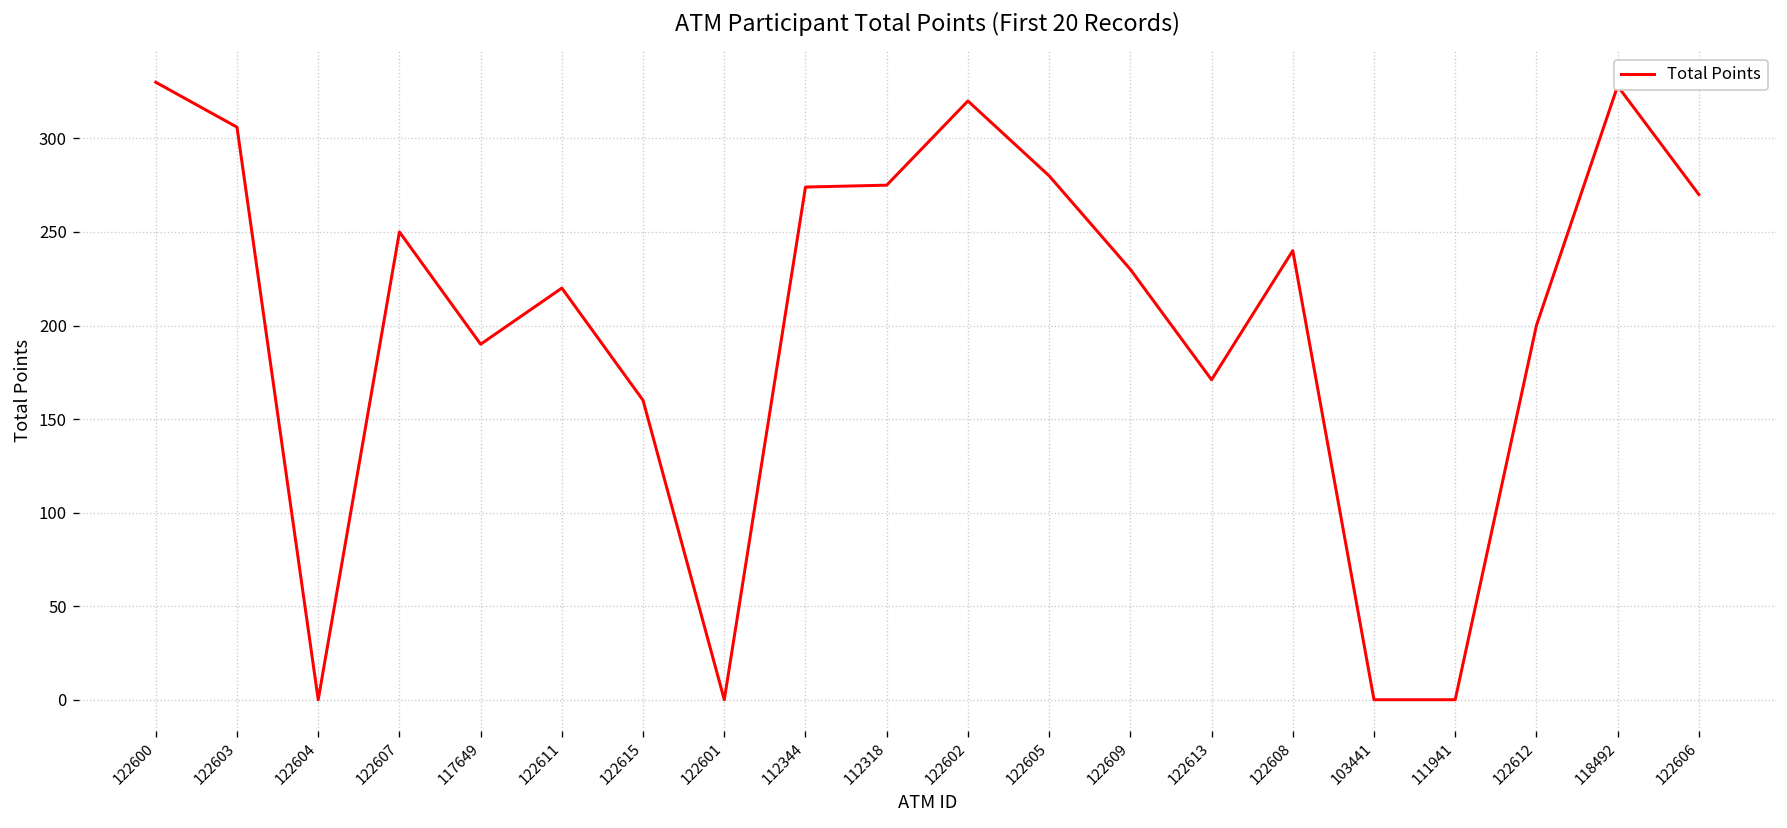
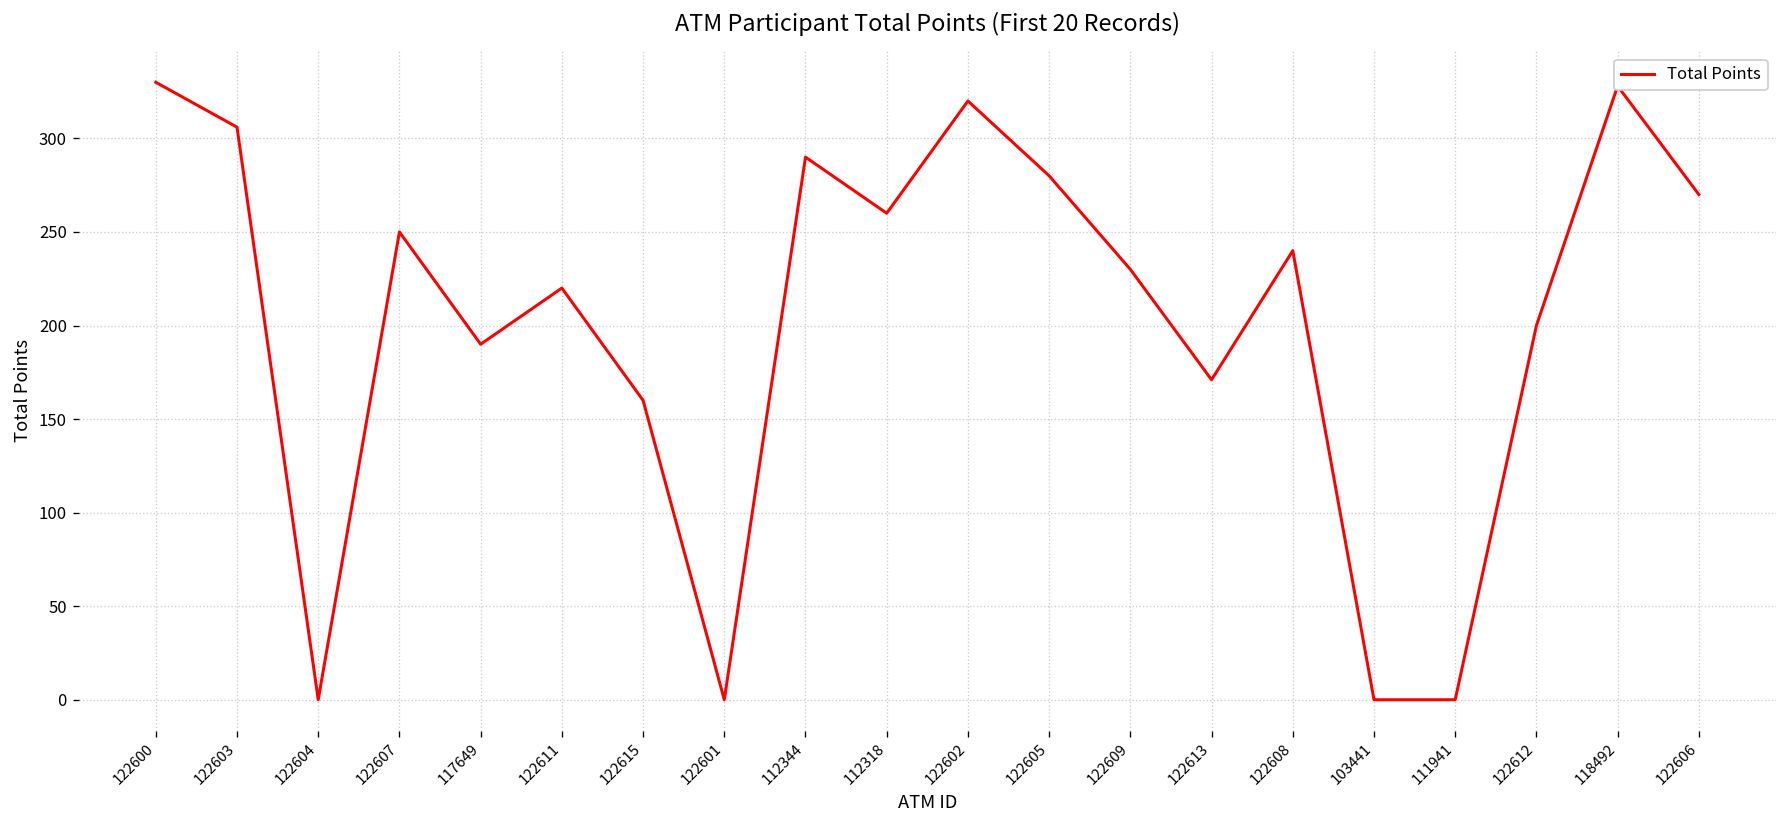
112344: 274 -> 290
112318: 275 -> 260
